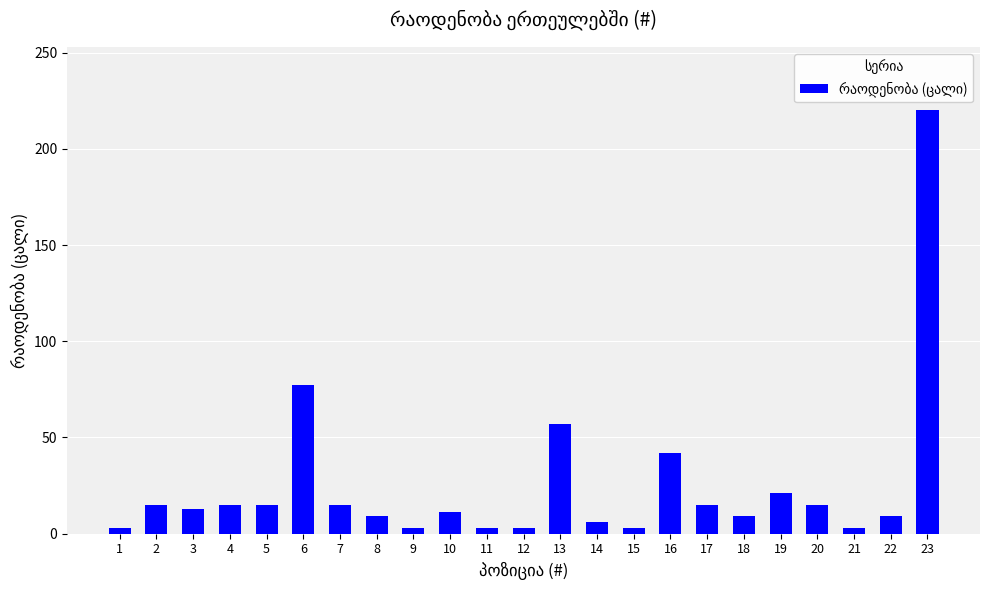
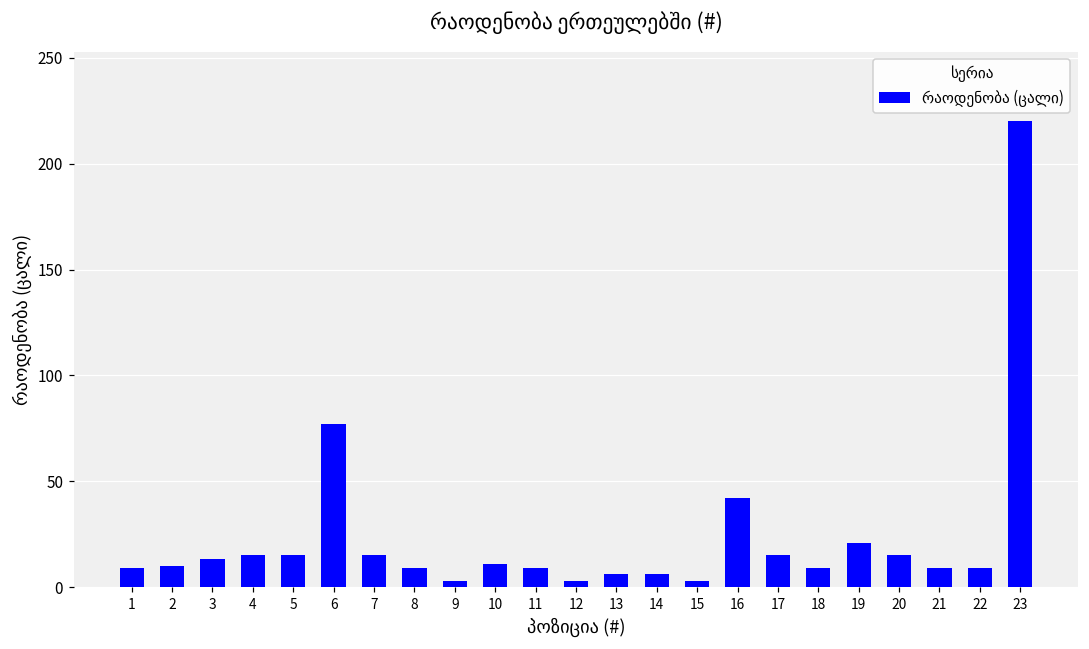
1: 3 -> 9
2: 15 -> 10
11: 3 -> 9
13: 57 -> 6
21: 3 -> 9
